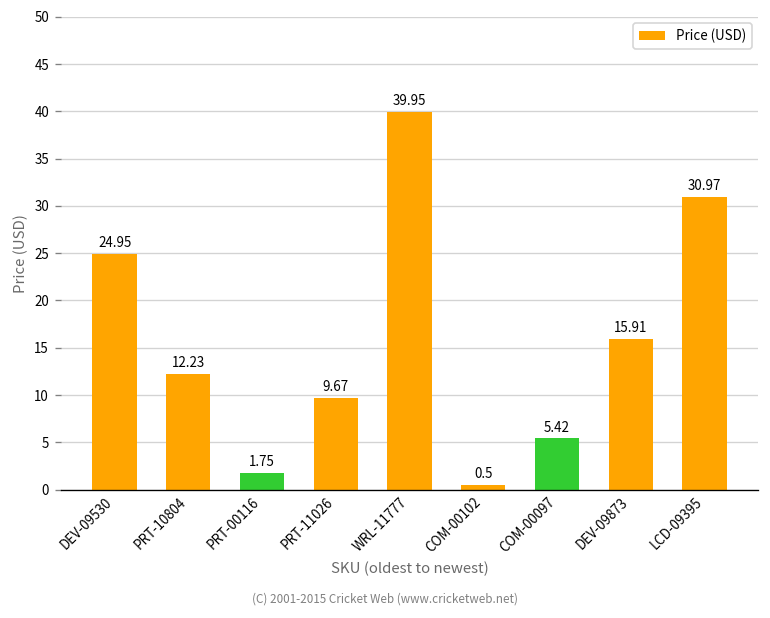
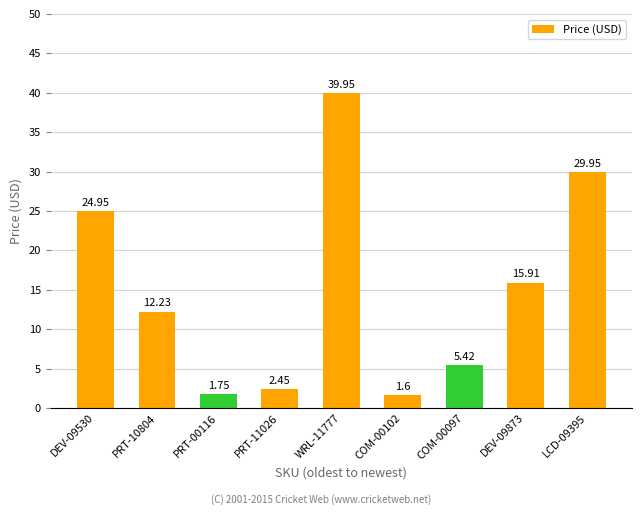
PRT-11026: 9.67 -> 2.45
COM-00102: 0.5 -> 1.6
LCD-09395: 30.97 -> 29.95
